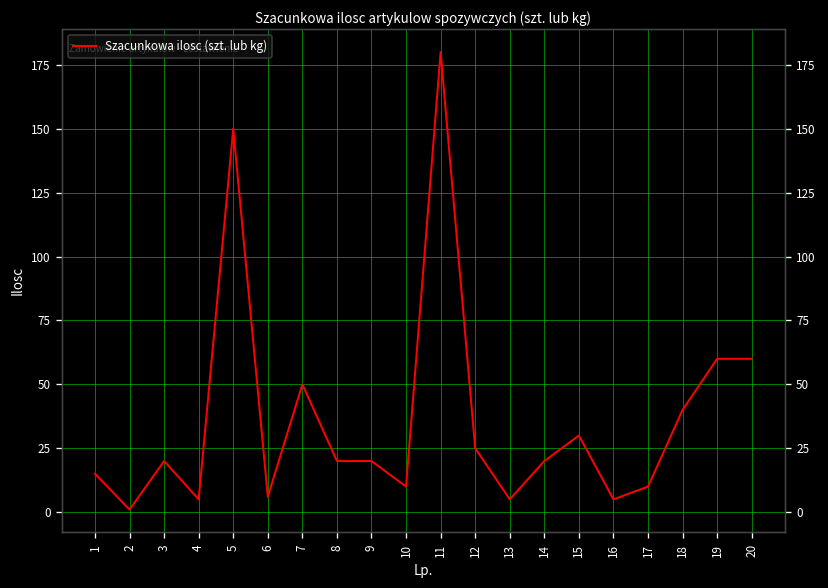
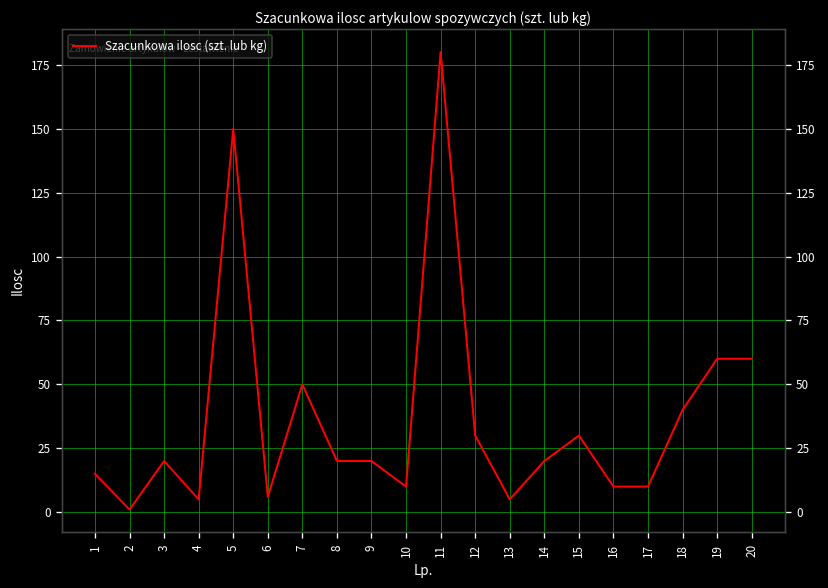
12: 25 -> 30
16: 5 -> 10
